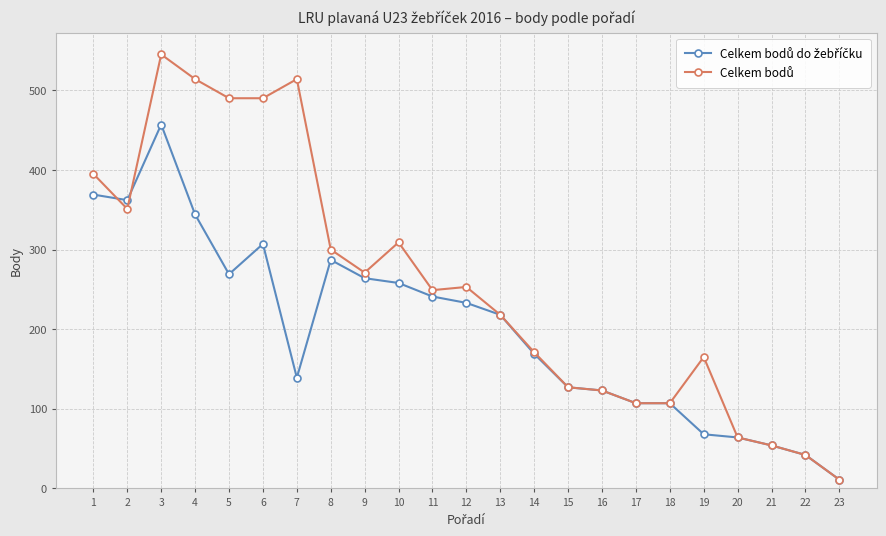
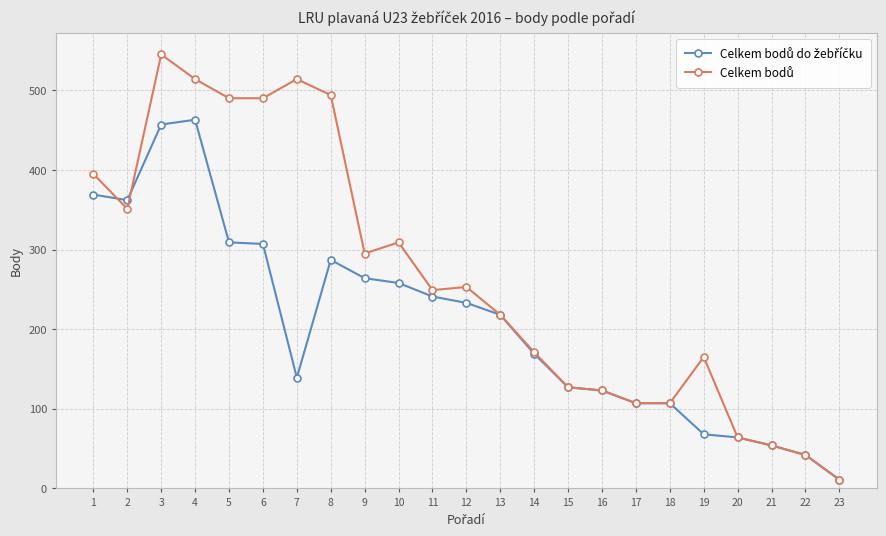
Celkem bodů do žebříčku, 4: 340 -> 460
Celkem bodů do žebříčku, 5: 270 -> 310
Celkem bodů, 8: 300 -> 490
Celkem bodů, 9: 270 -> 300
